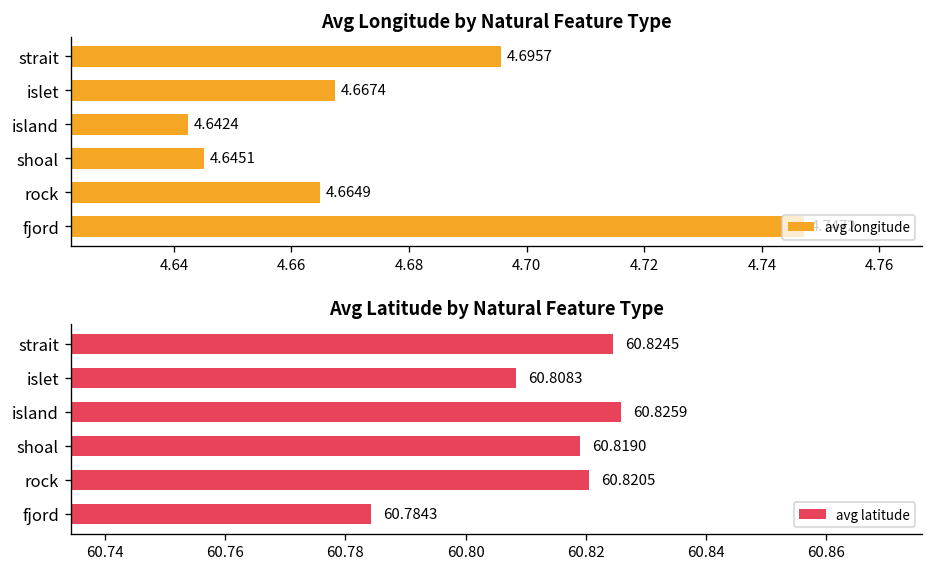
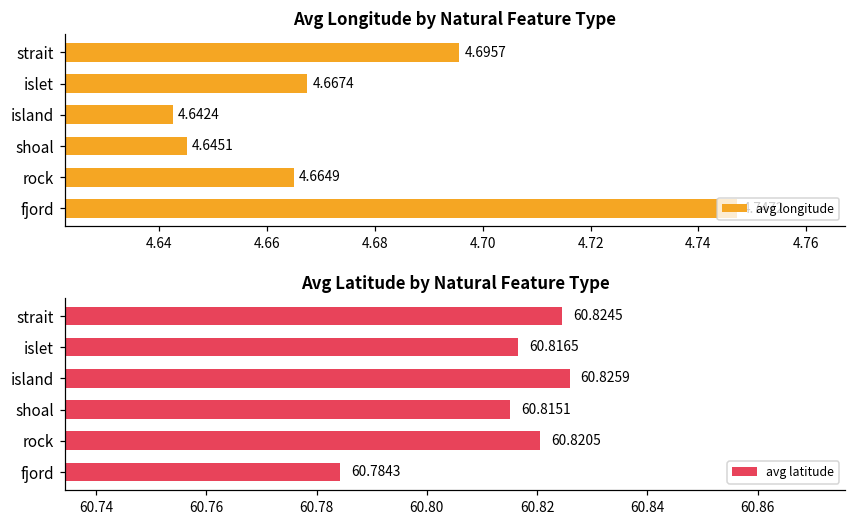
Avg Latitude by Natural Feature Type, islet: 60.8083 -> 60.8165
Avg Latitude by Natural Feature Type, shoal: 60.8190 -> 60.8151
